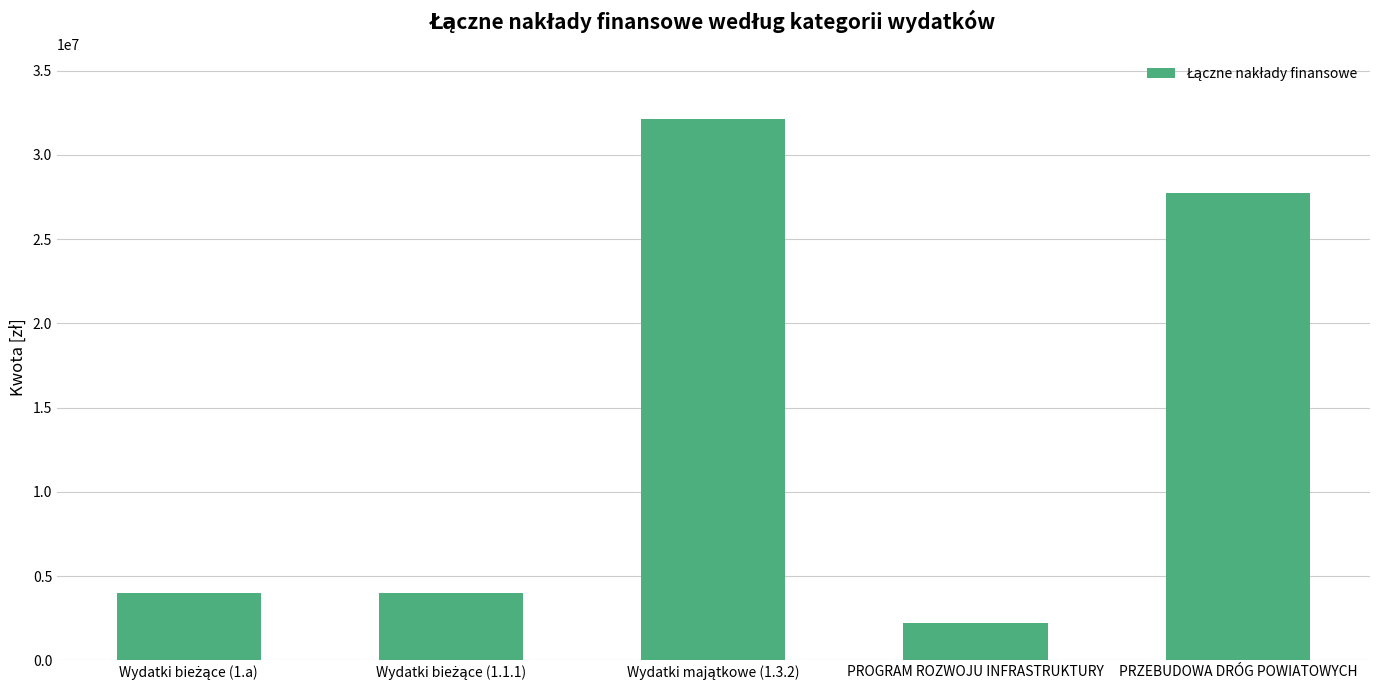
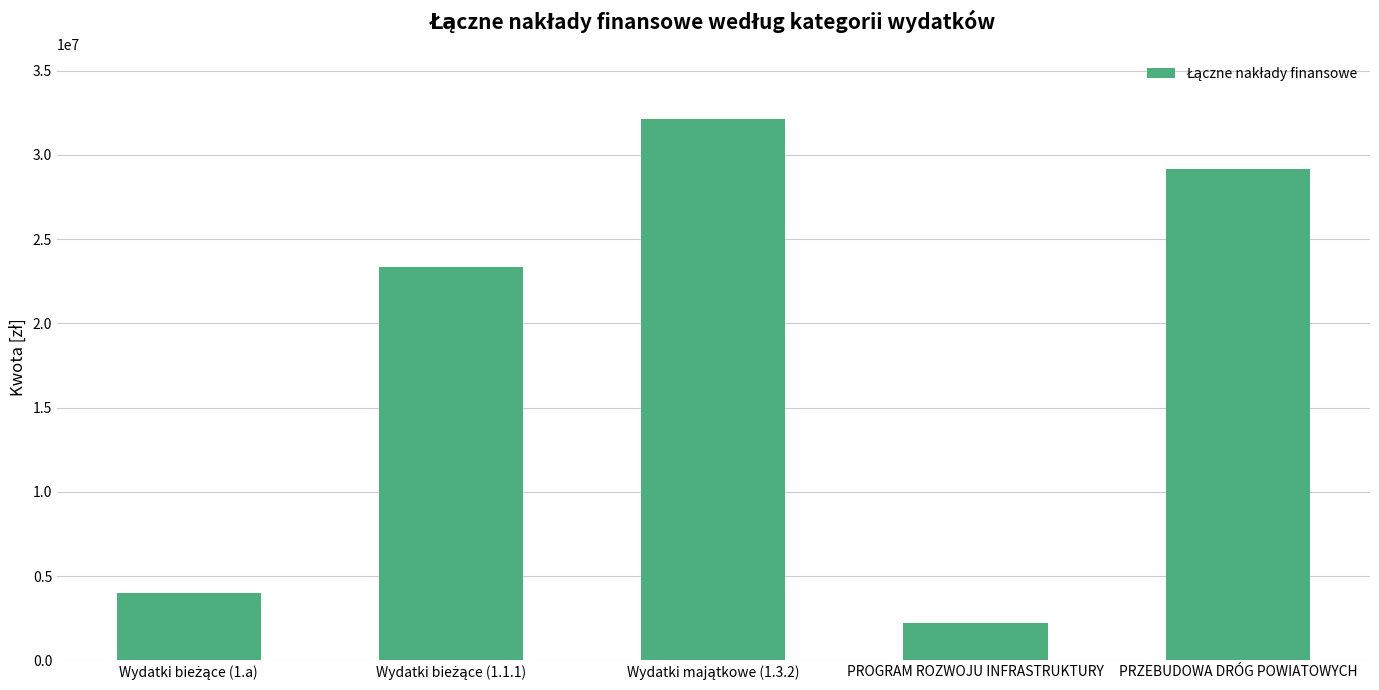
Wydatki bieżące (1.1.1): 4000000 -> 23400000
PRZEBUDOWA DRÓG POWIATOWYCH: 27800000 -> 29200000
